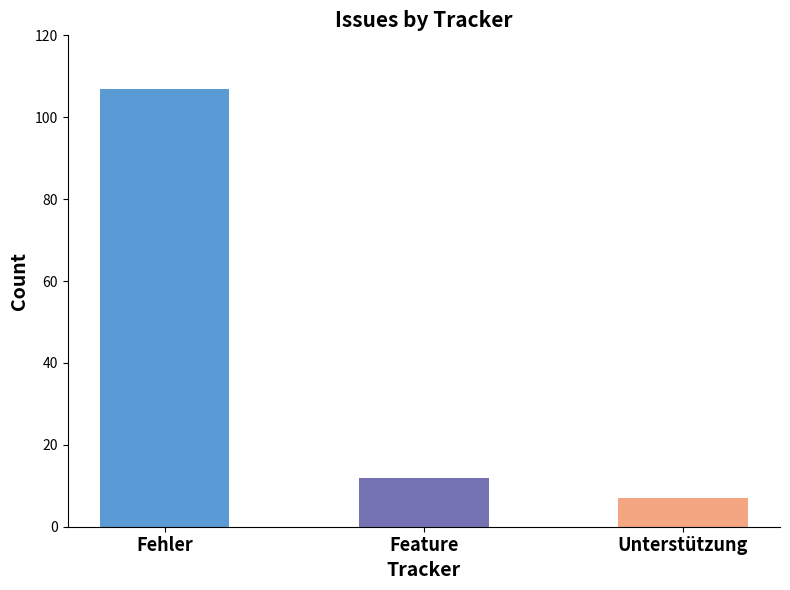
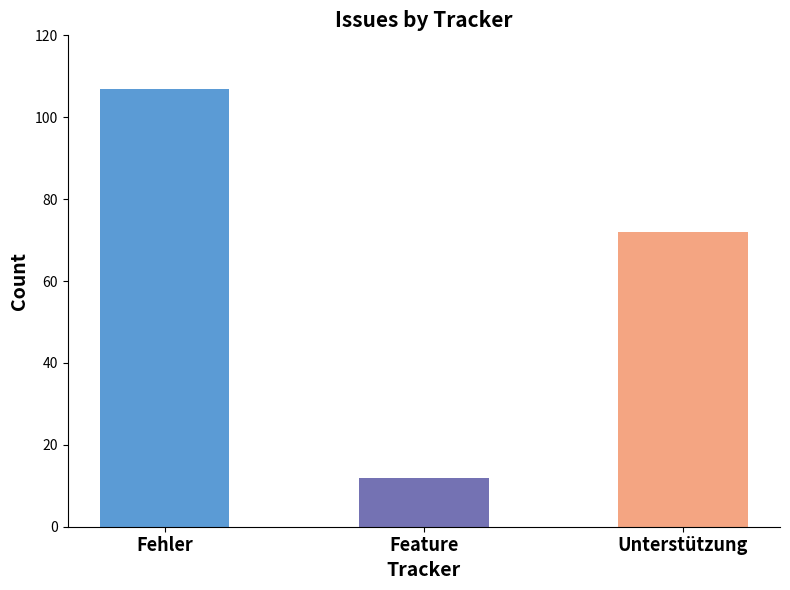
Unterstützung: 7 -> 72
